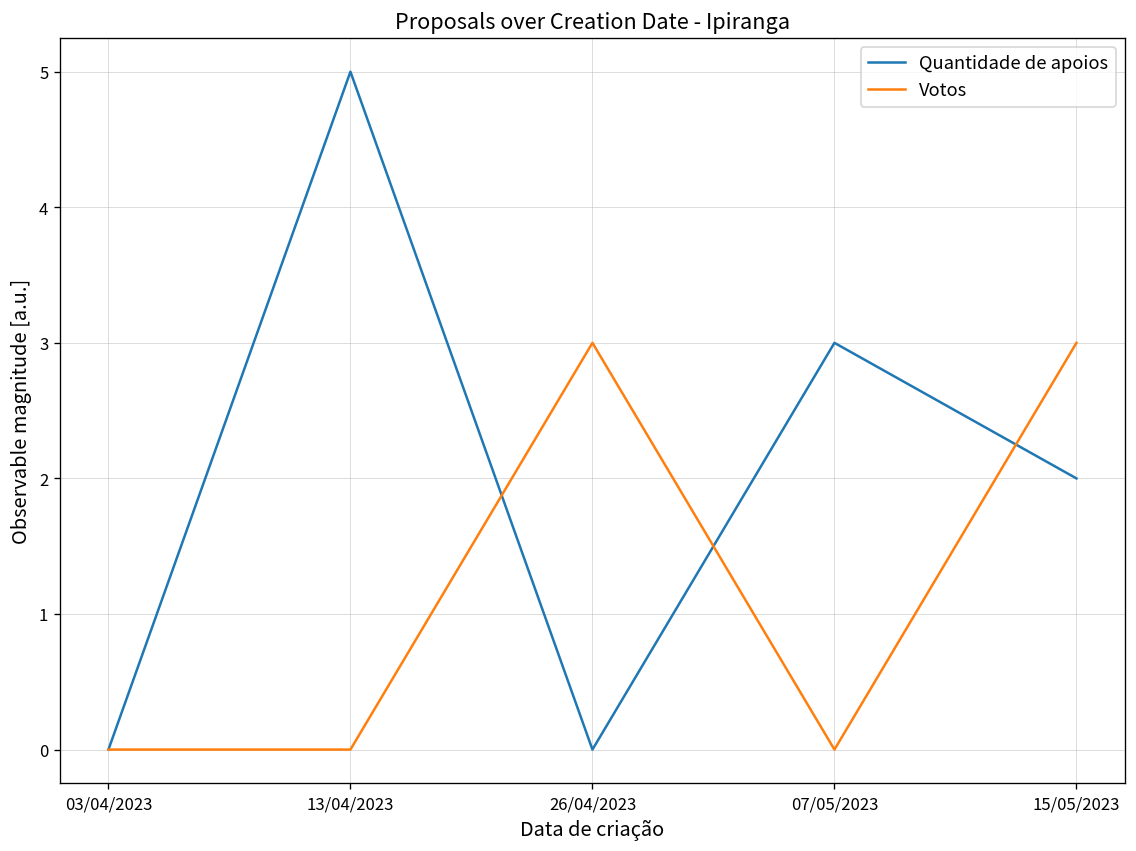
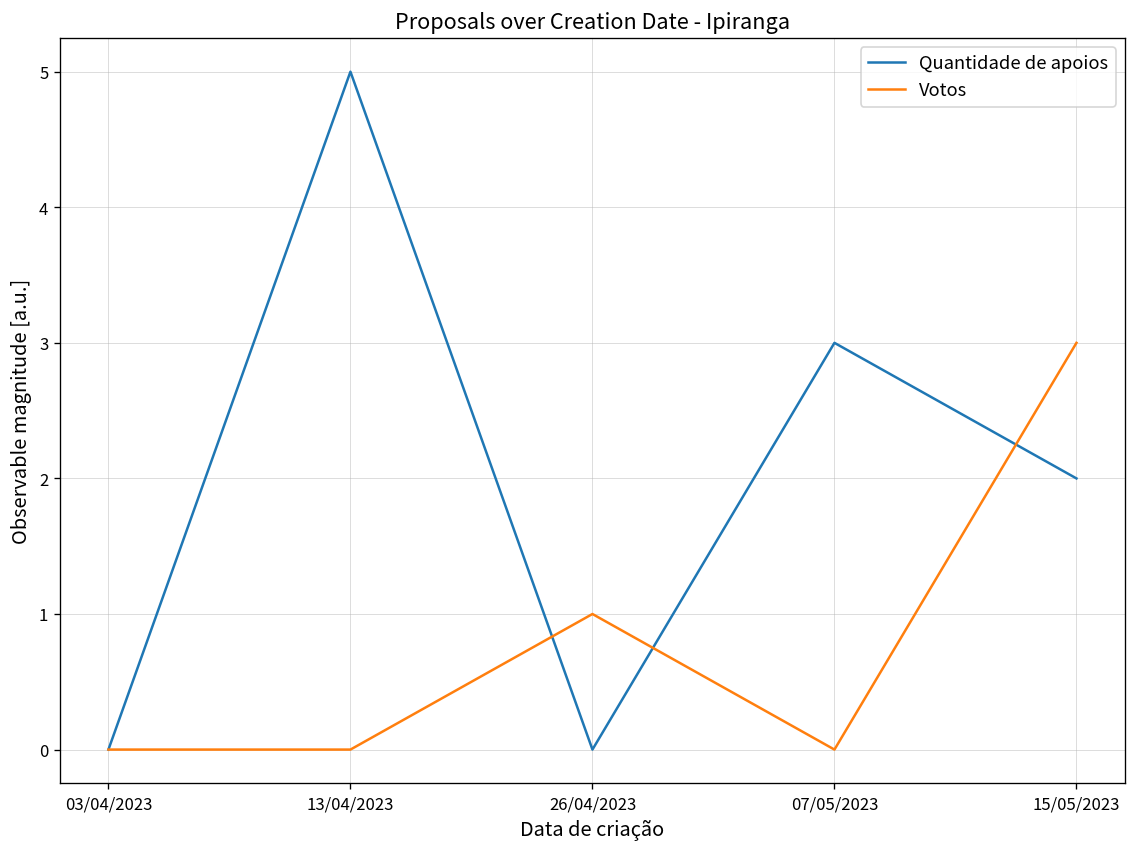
Votos, 26/04/2023: 3 -> 1
